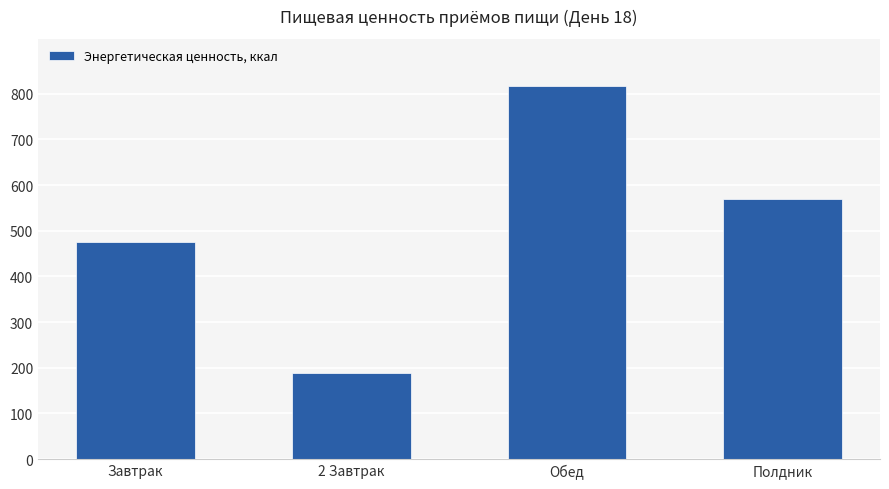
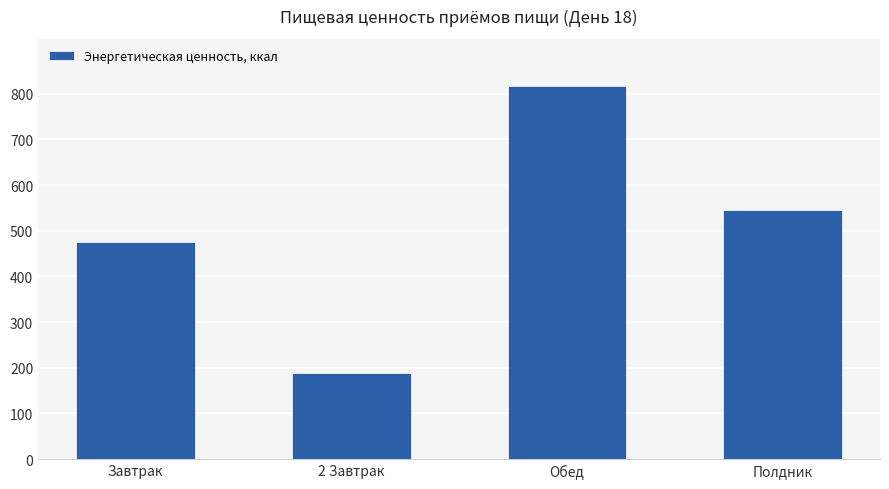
Полдник: 570 -> 550
